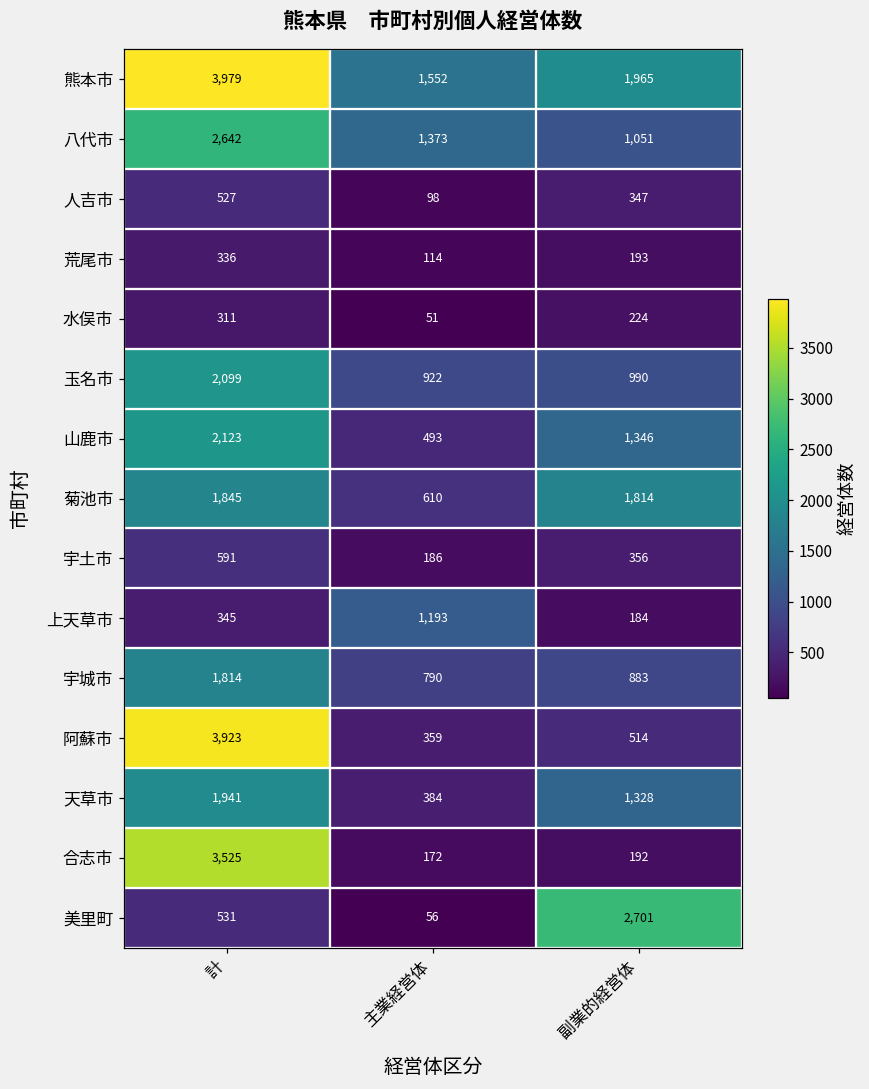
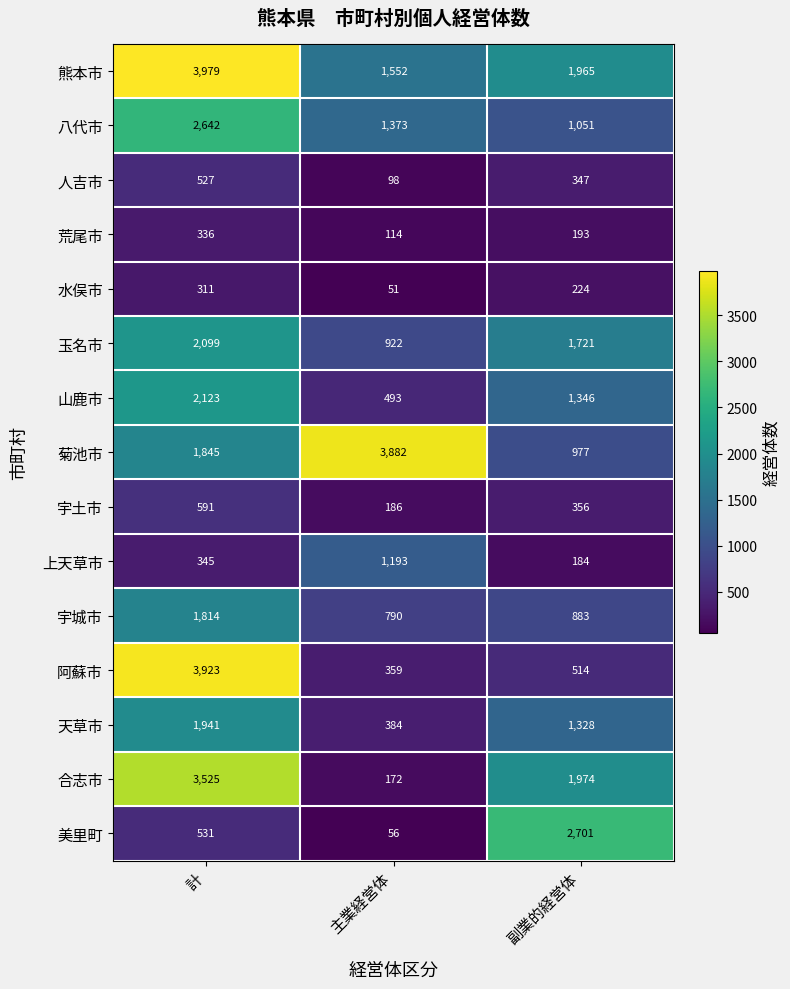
玉名市, 副業的経営体: 990 -> 1,721
菊池市, 主業経営体: 610 -> 3,882
菊池市, 副業的経営体: 1,814 -> 977
合志市, 副業的経営体: 192 -> 1,974
